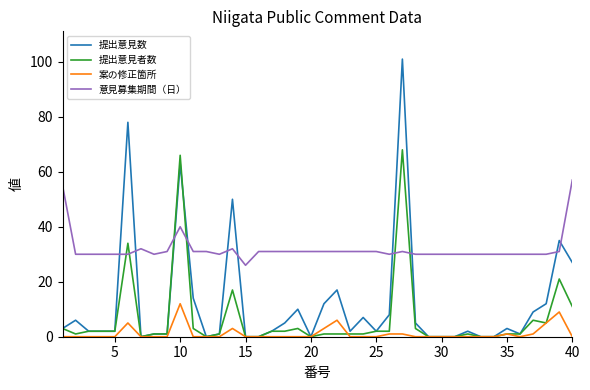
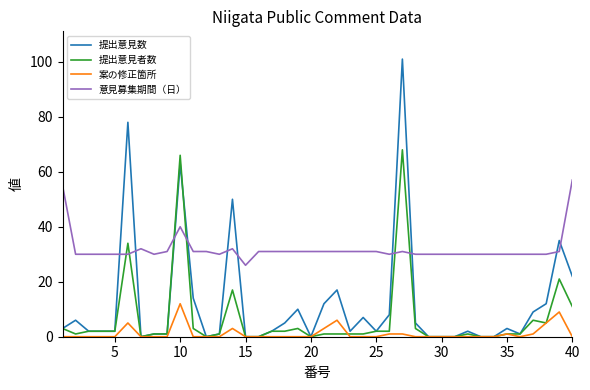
提出意見数, 40: 27 -> 22
